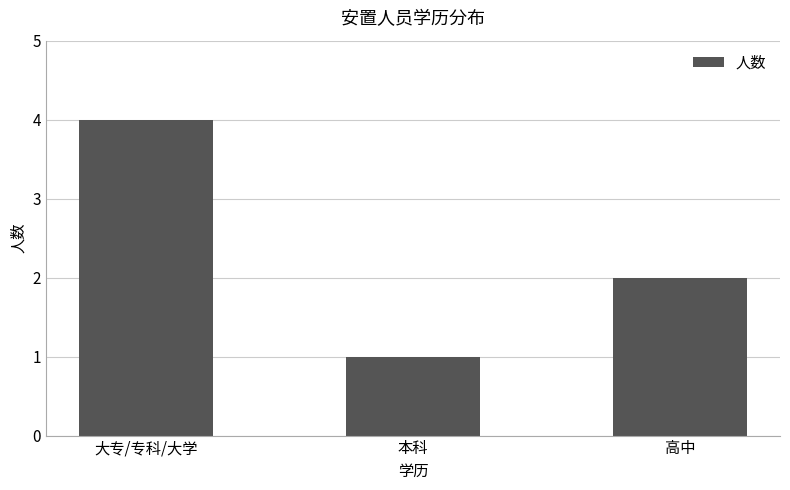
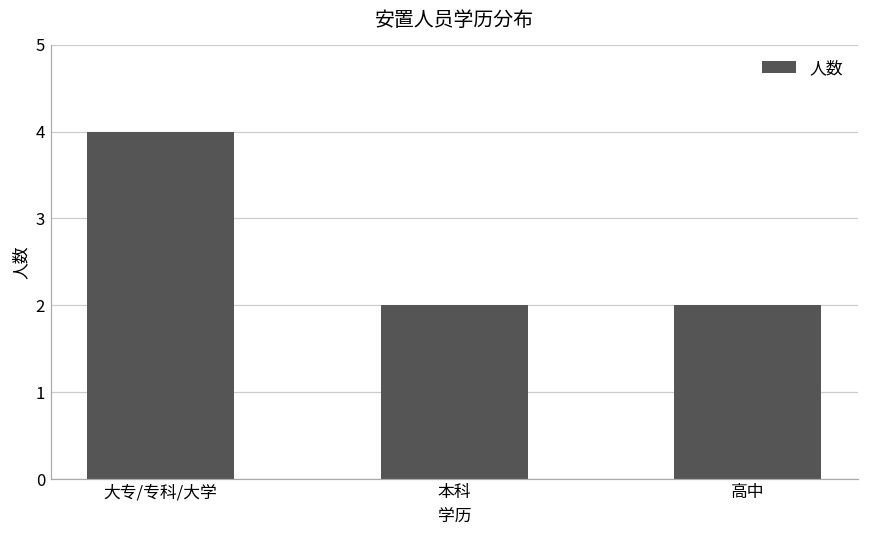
本科: 1 -> 2
